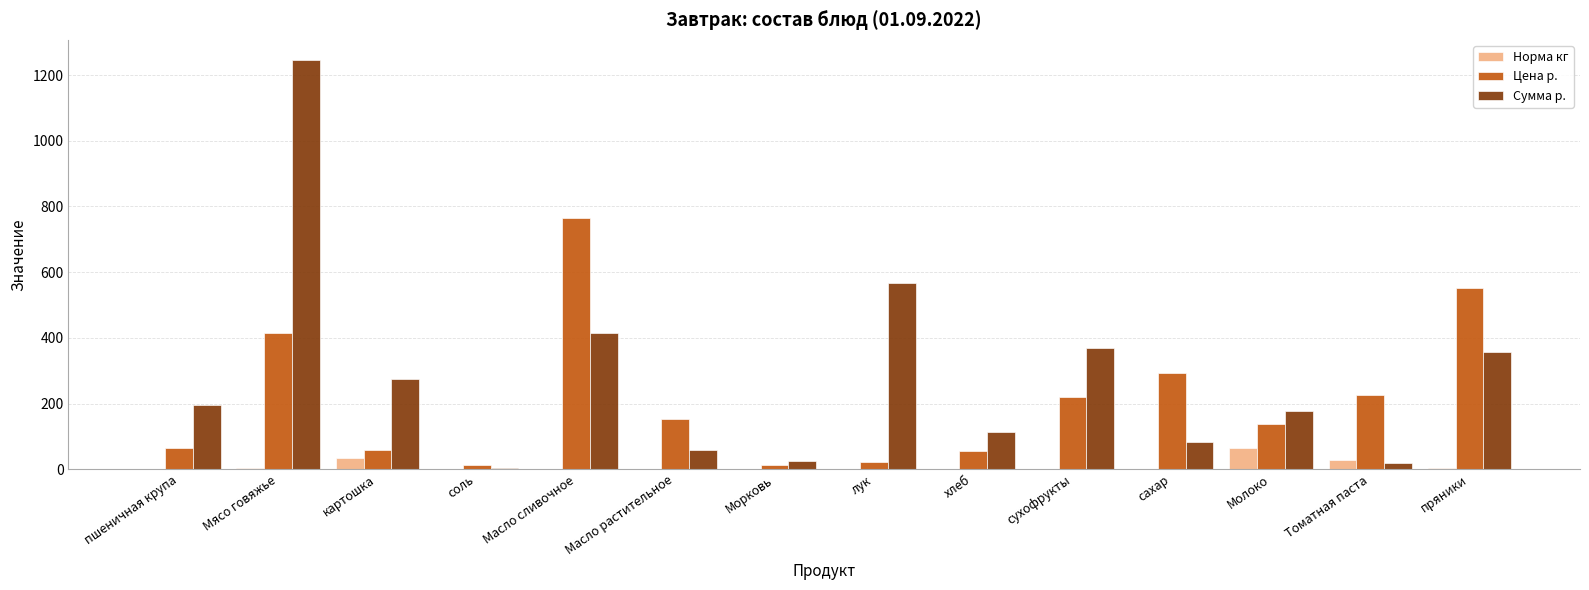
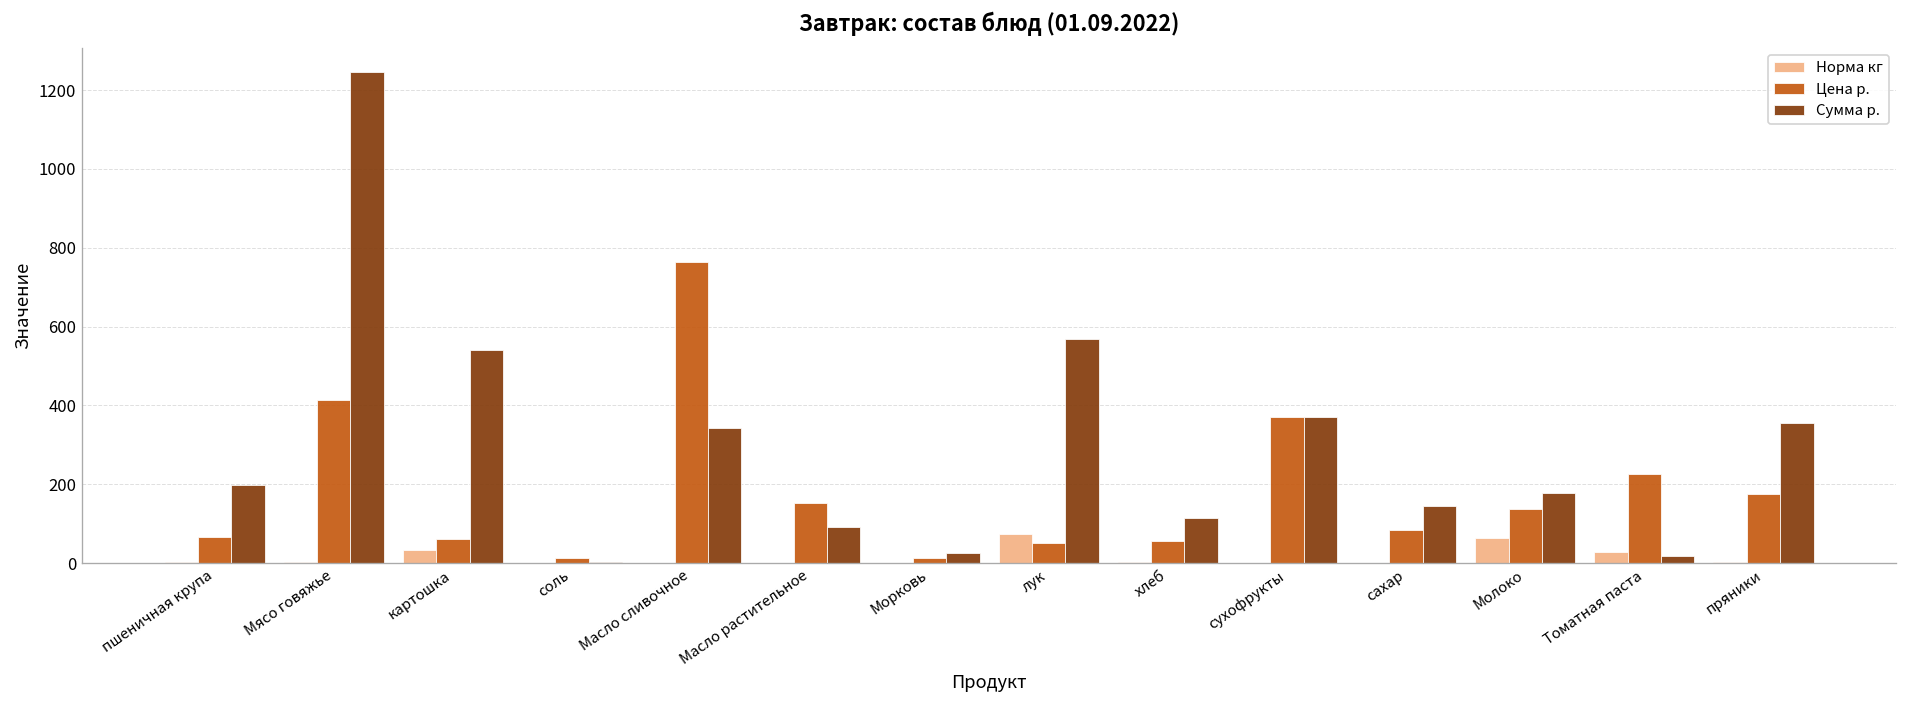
Сумма р., картошка: 280 -> 540
Сумма р., Масло сливочное: 410 -> 340
Сумма р., Масло растительное: 60 -> 90
Норма кг, лук: 0 -> 70
Цена р., лук: 20 -> 50
Цена р., сухофрукты: 220 -> 370
Цена р., сахар: 290 -> 80
Сумма р., сахар: 80 -> 150
Цена р., пряники: 550 -> 180
